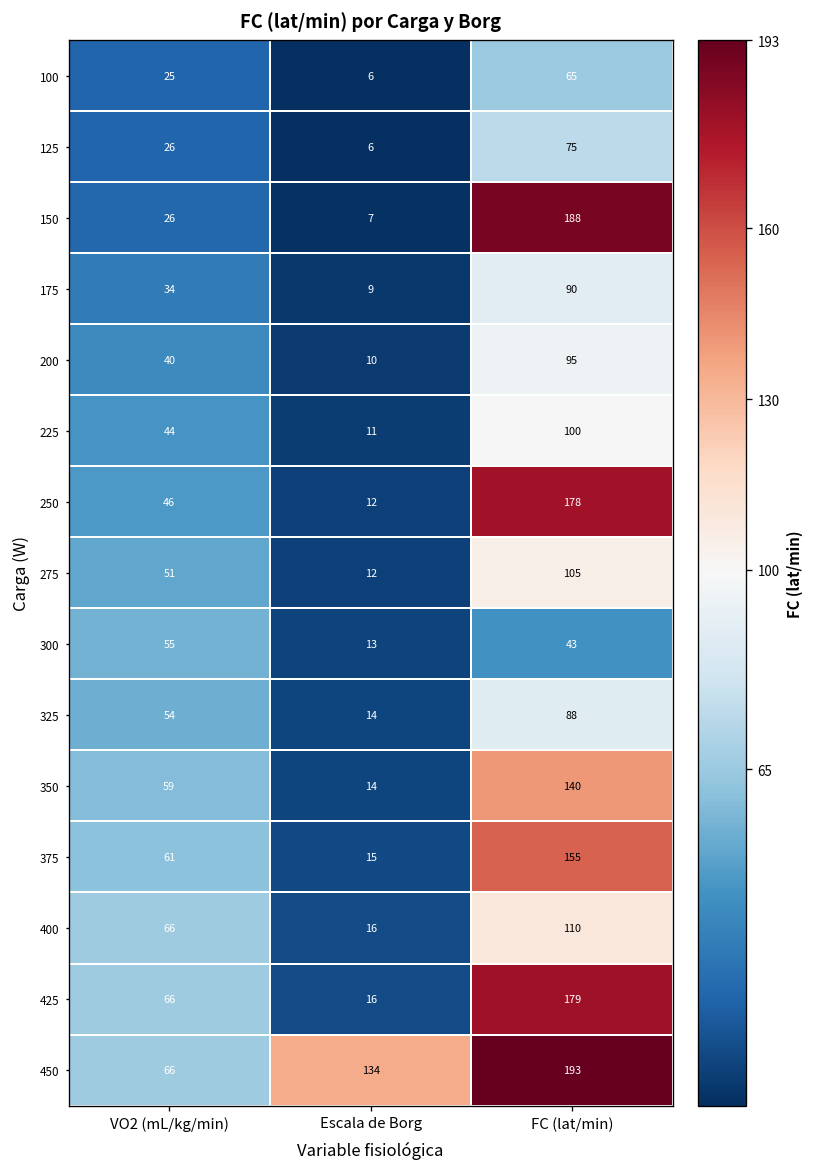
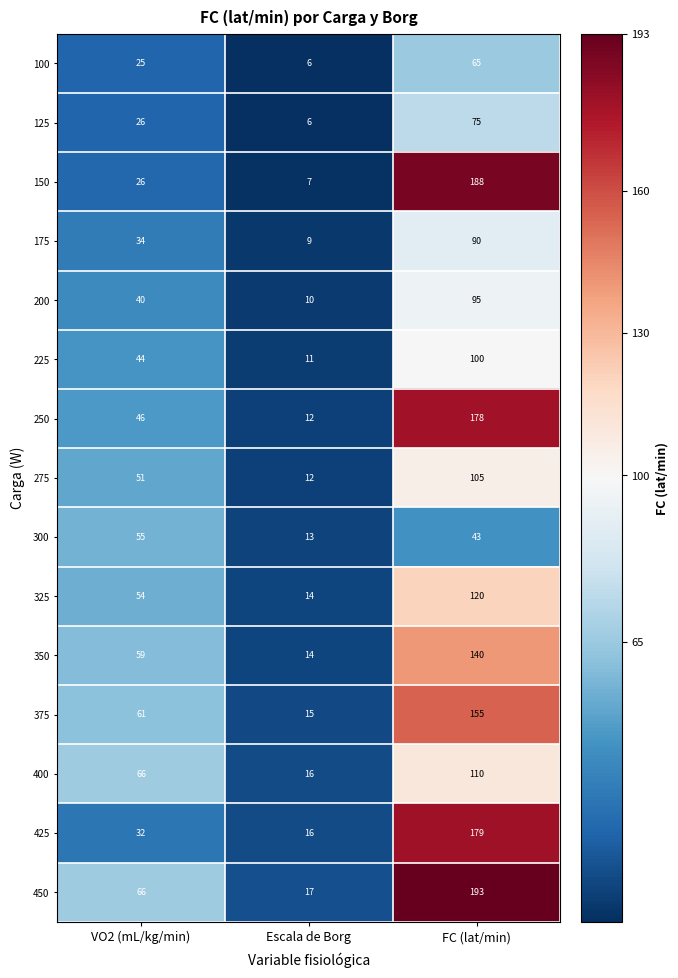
325, FC (lat/min): 88 -> 120
425, VO2 (mL/kg/min): 66 -> 32
450, Escala de Borg: 134 -> 17
